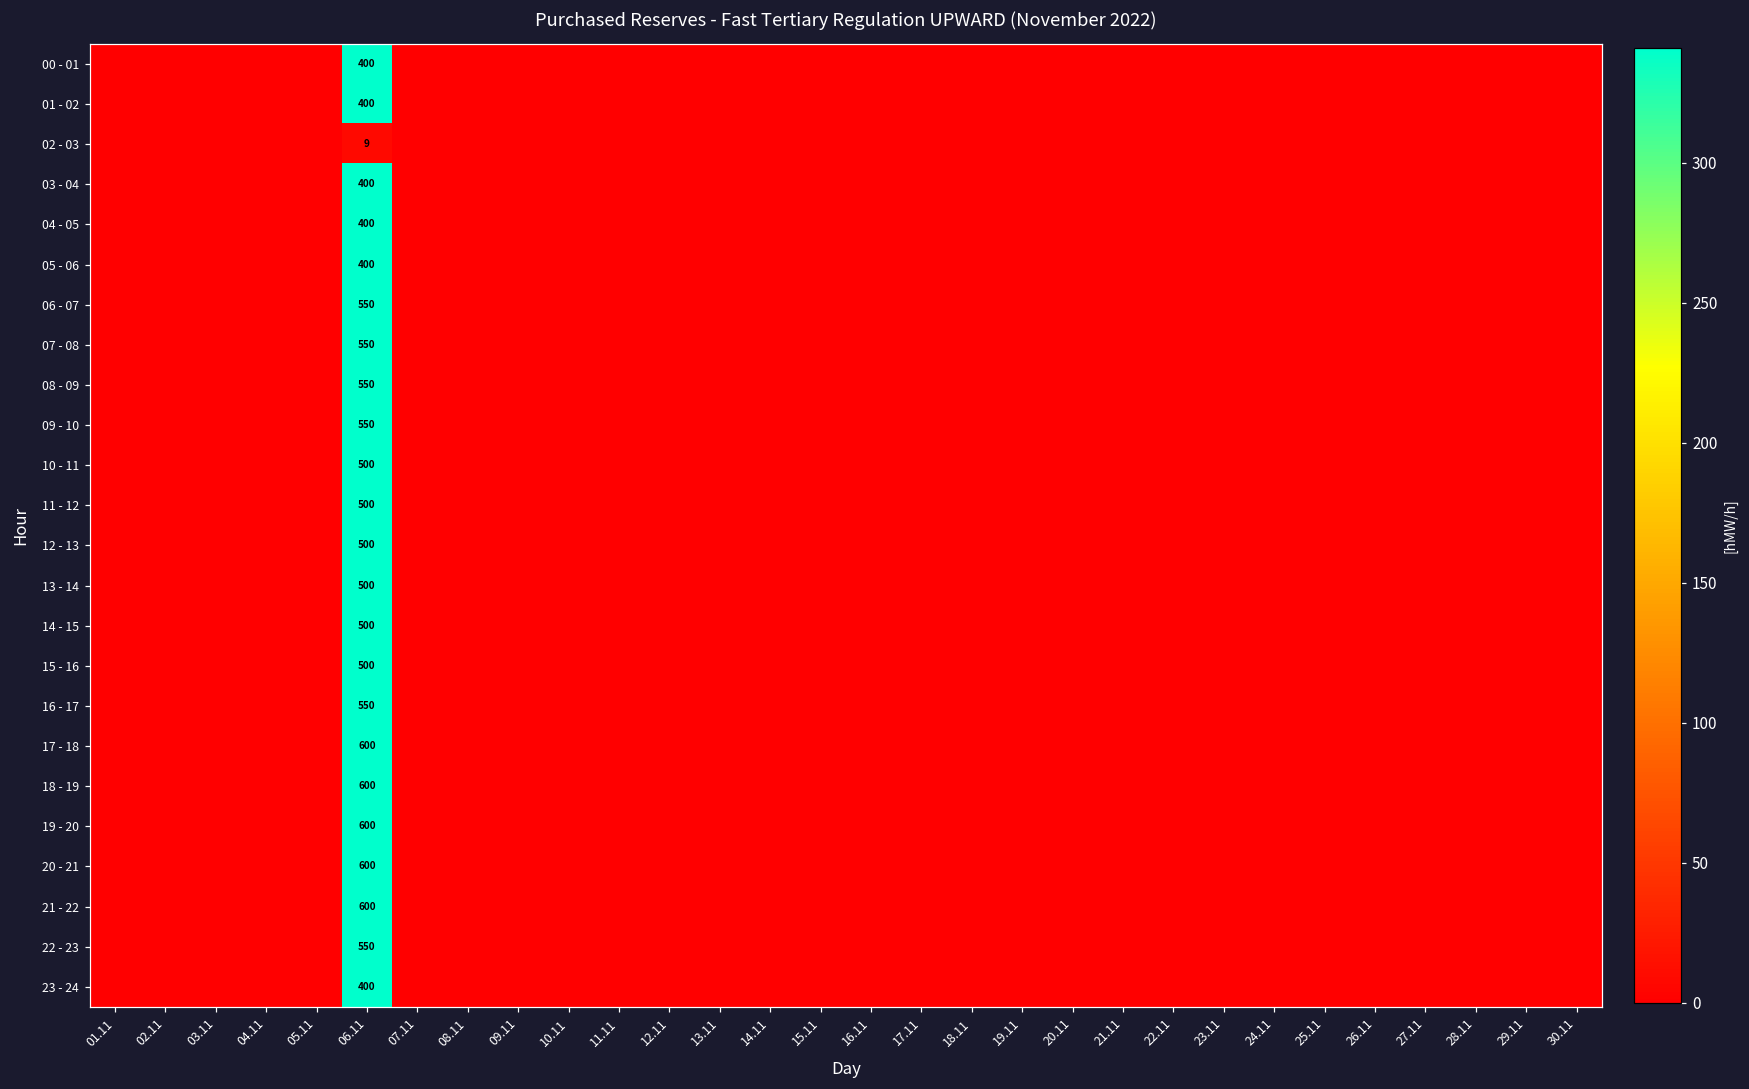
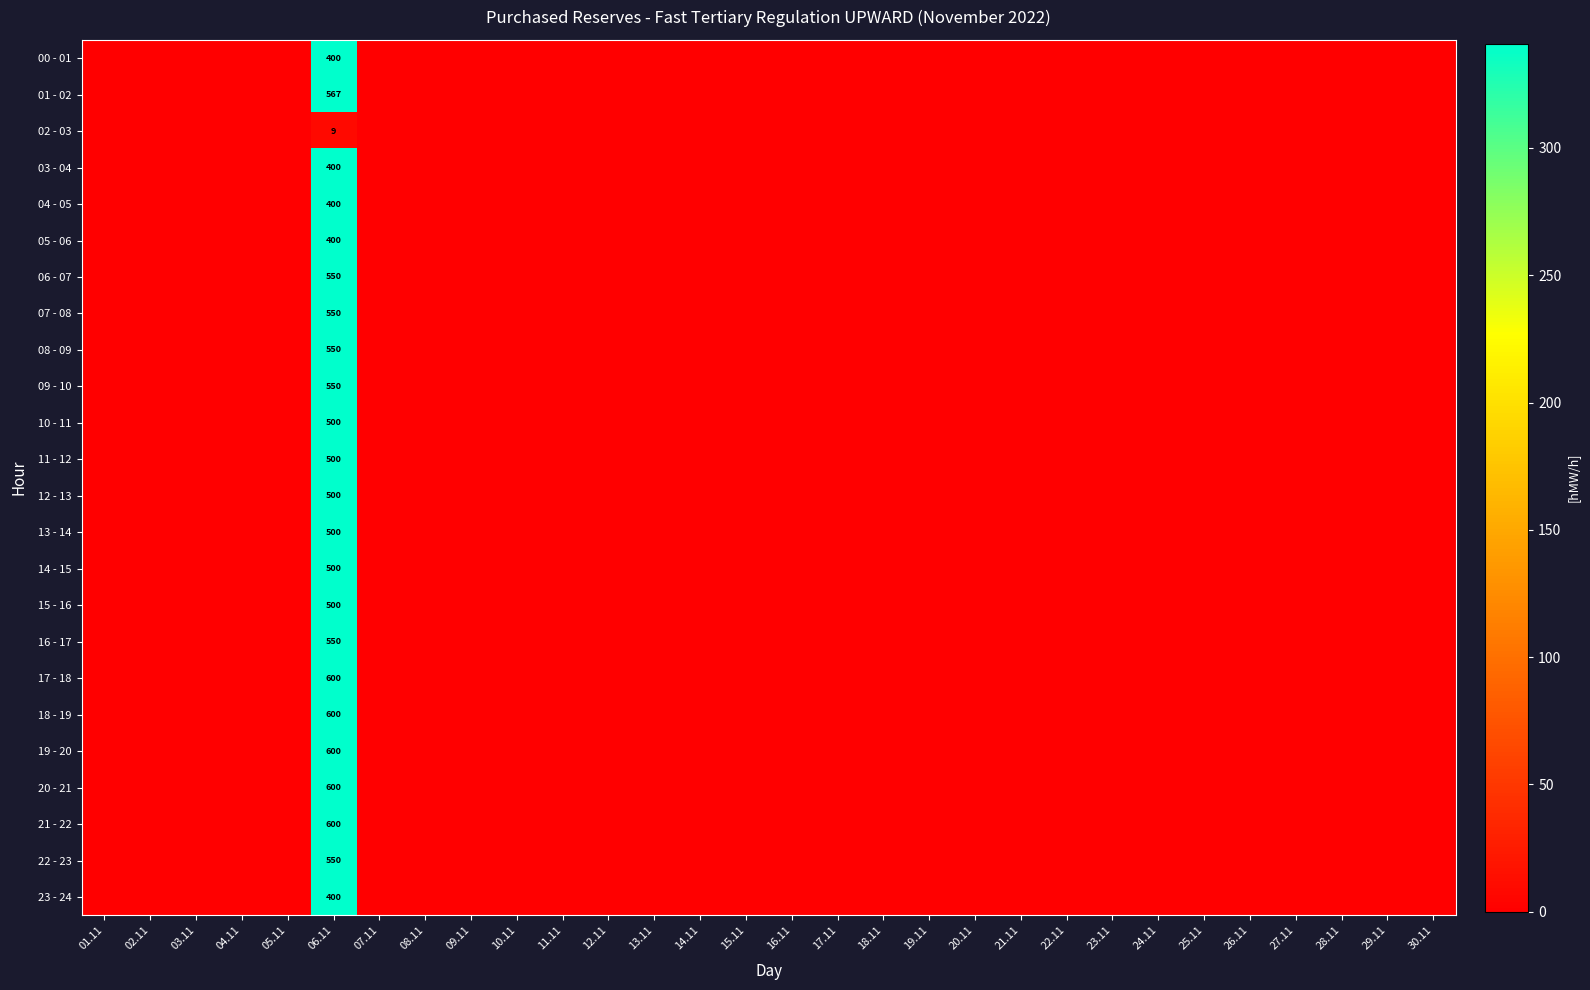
01 - 02, 06.11: 400 -> 567
